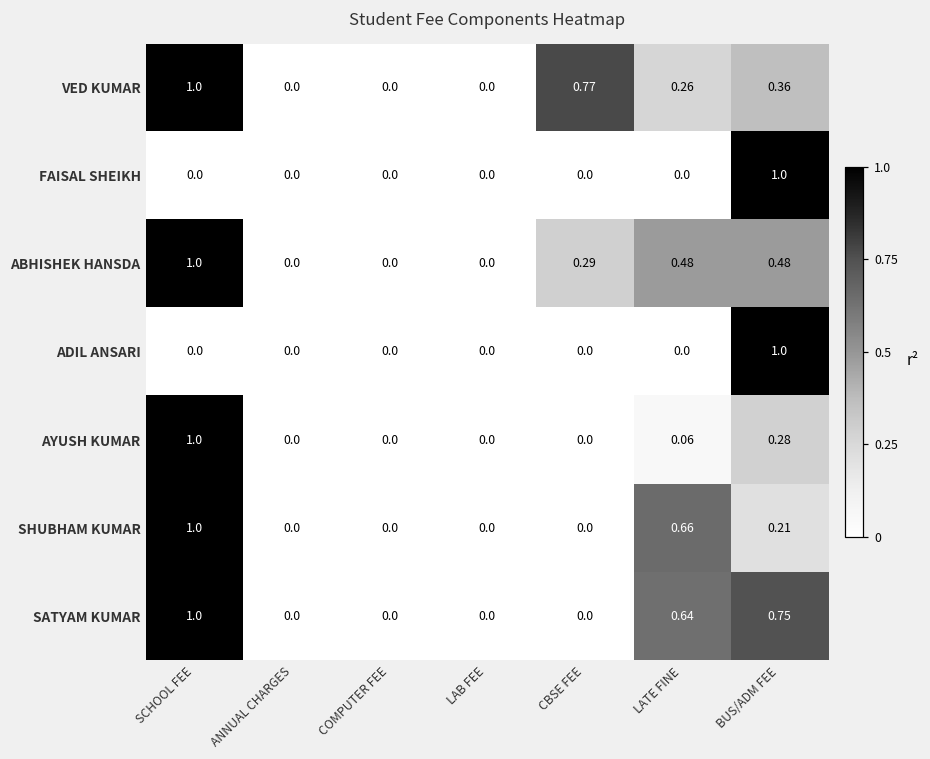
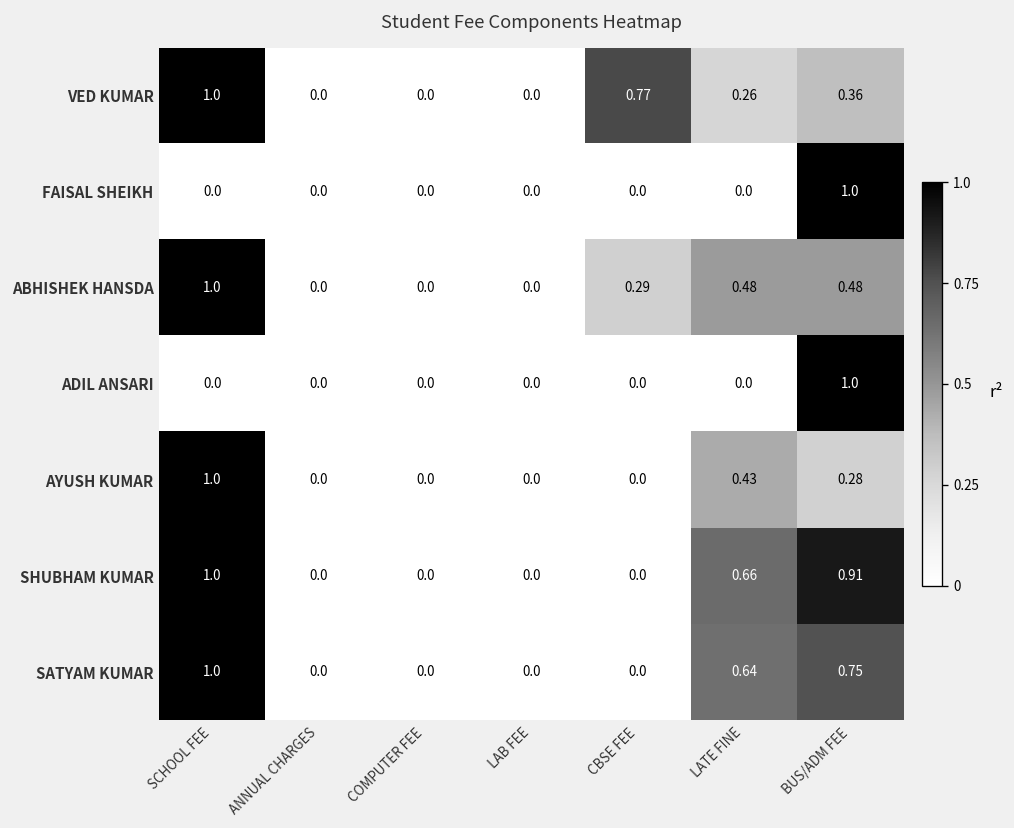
AYUSH KUMAR, LATE FINE: 0.06 -> 0.43
SHUBHAM KUMAR, BUS/ADM FEE: 0.21 -> 0.91
